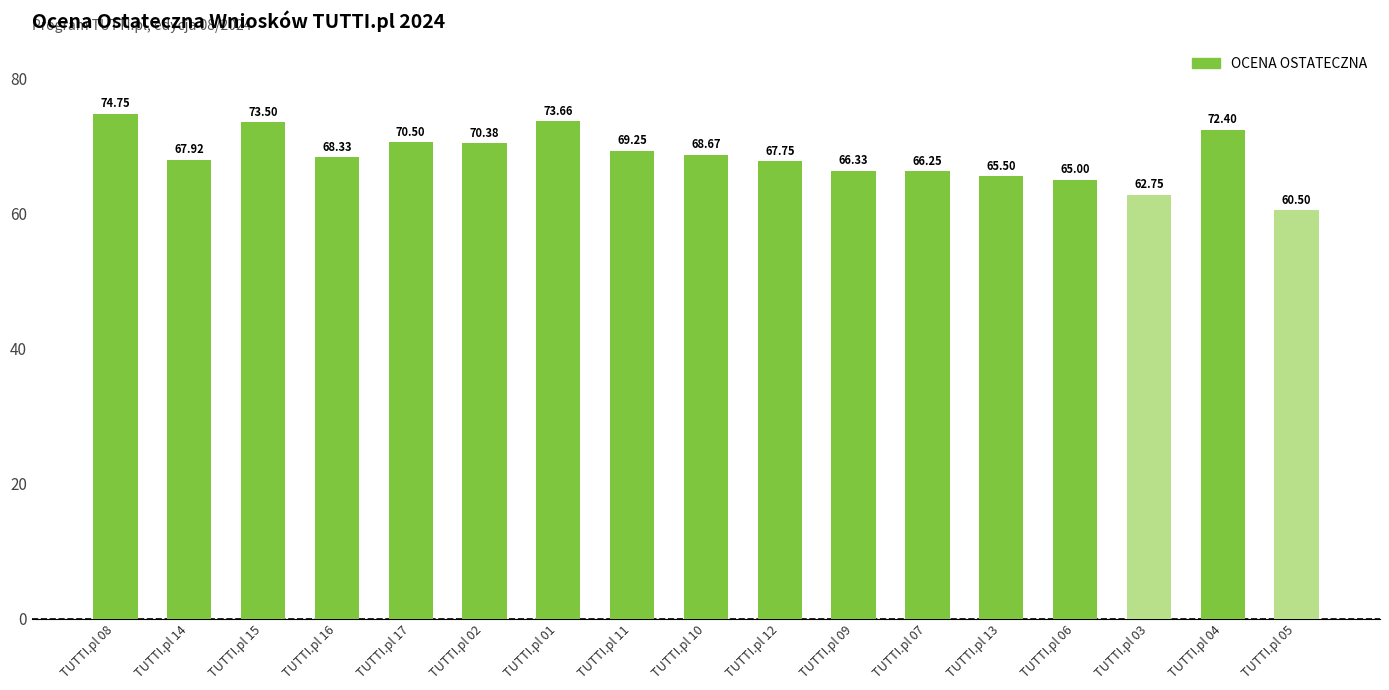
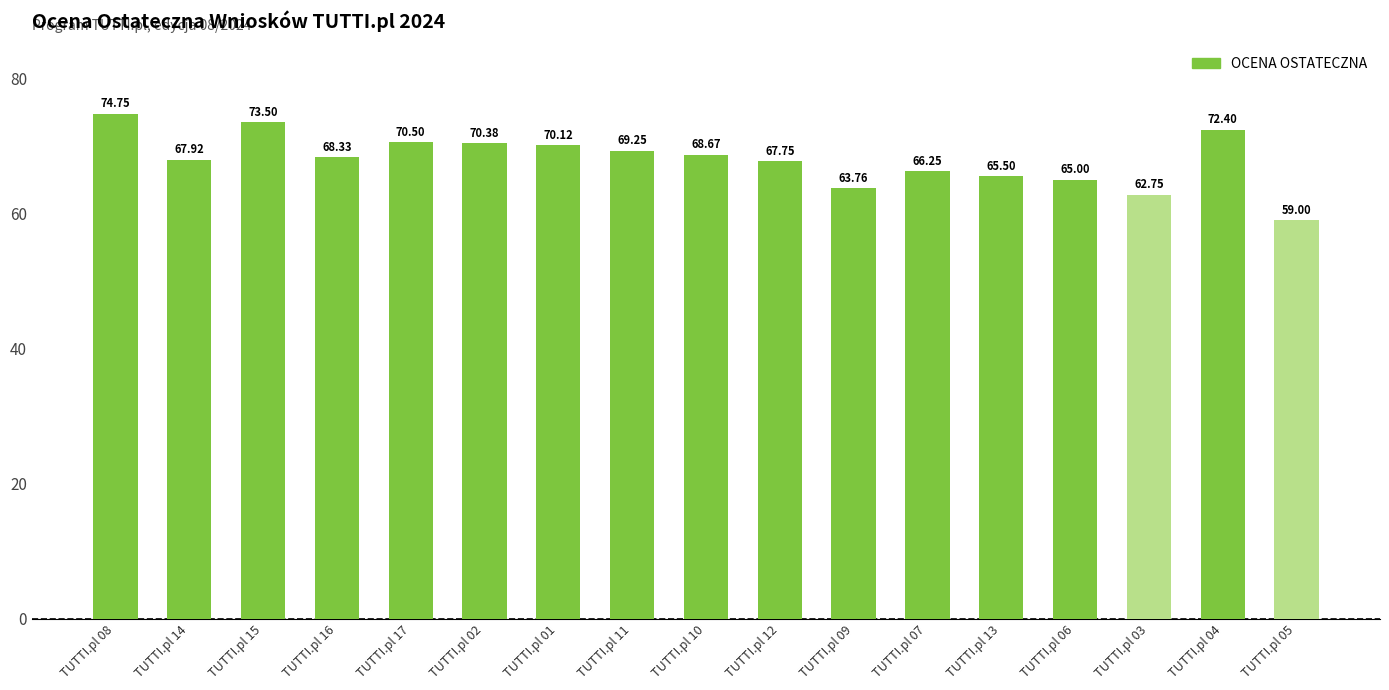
TUTTI.pl 01: 73.66 -> 70.12
TUTTI.pl 09: 66.33 -> 63.76
TUTTI.pl 05: 60.50 -> 59.00
